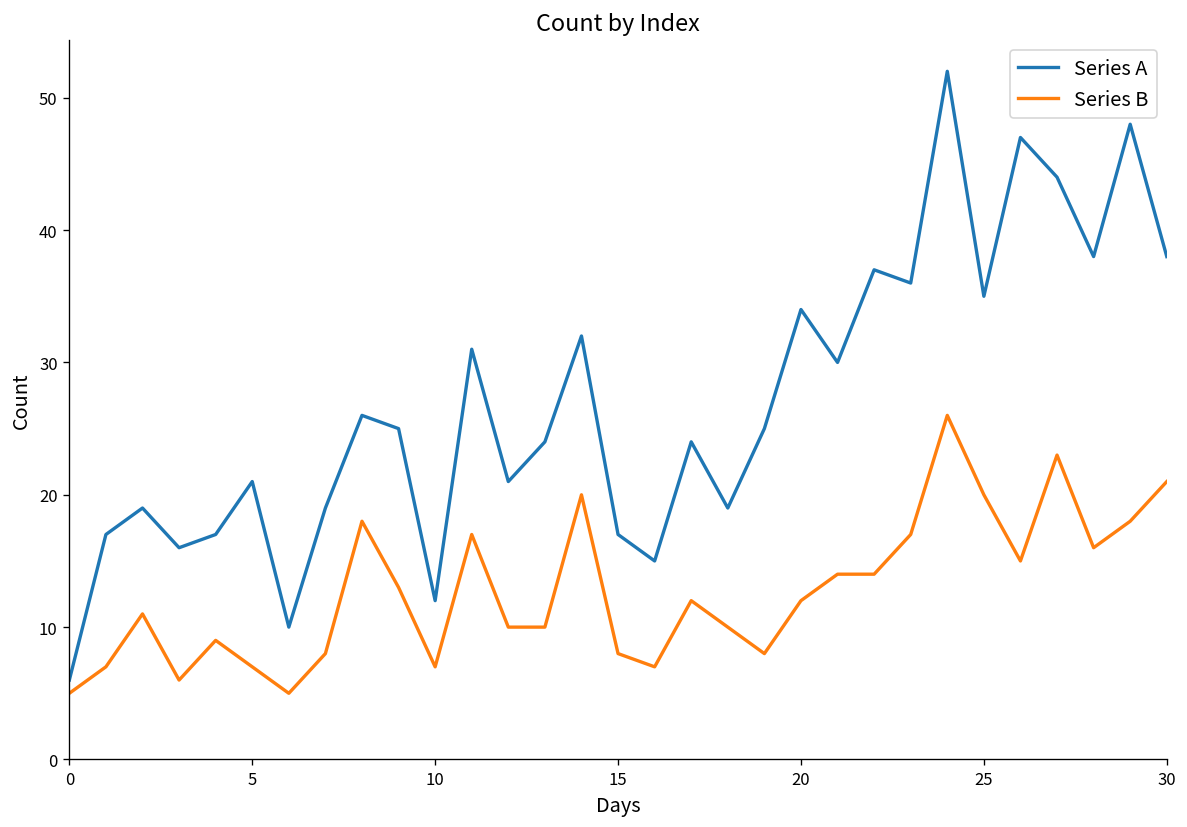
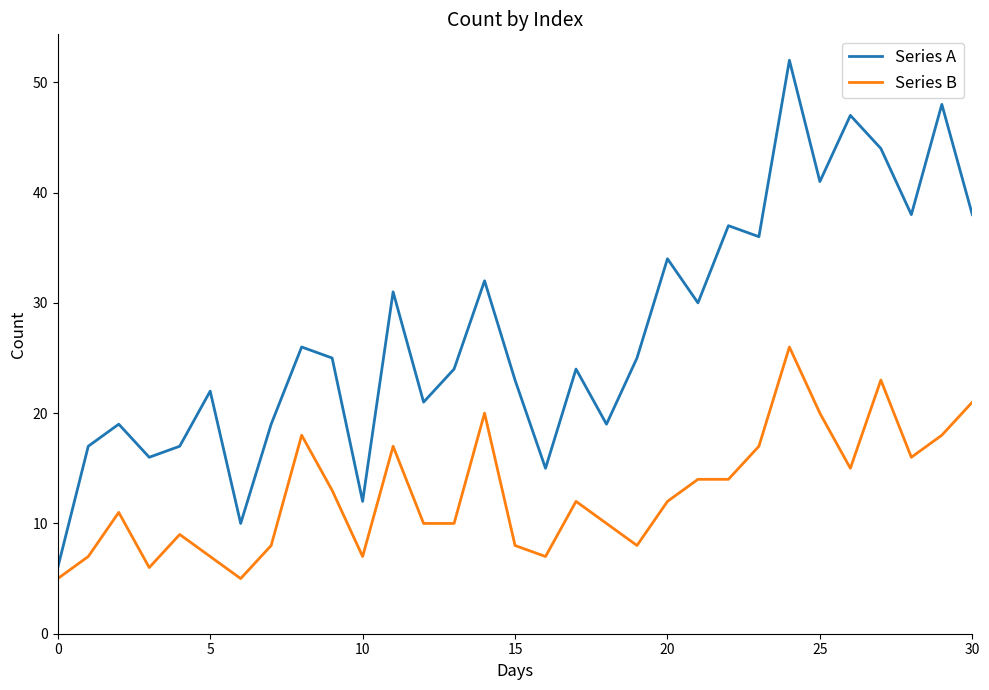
Series A, 5: 21 -> 22
Series A, 15: 17 -> 23
Series A, 25: 35 -> 41
